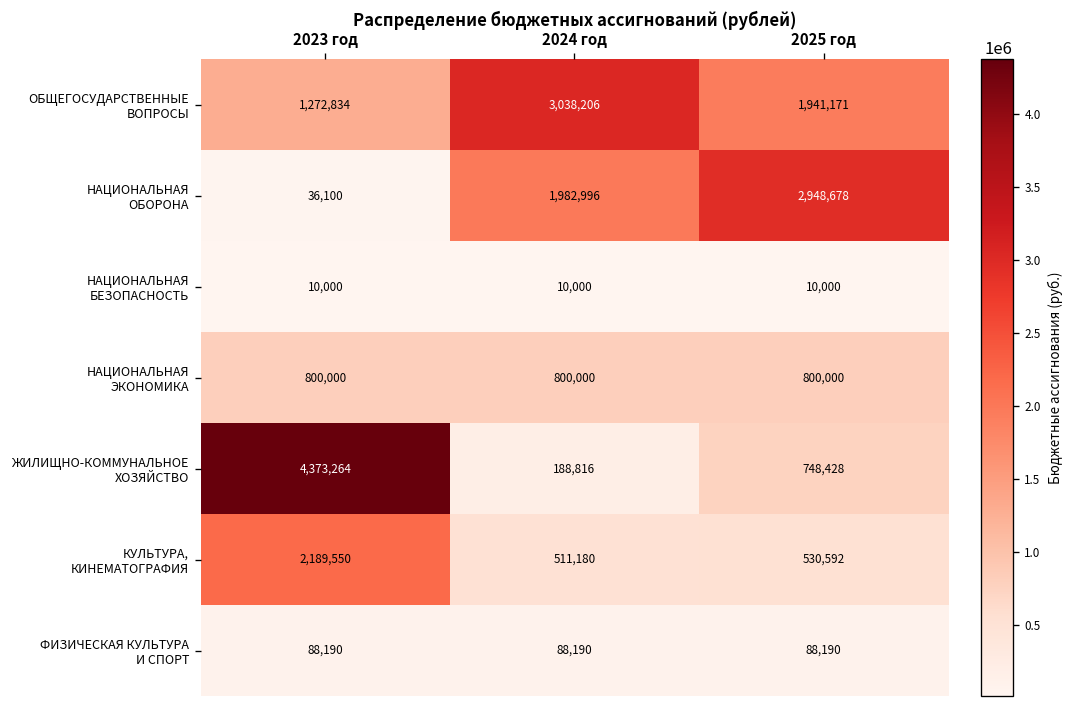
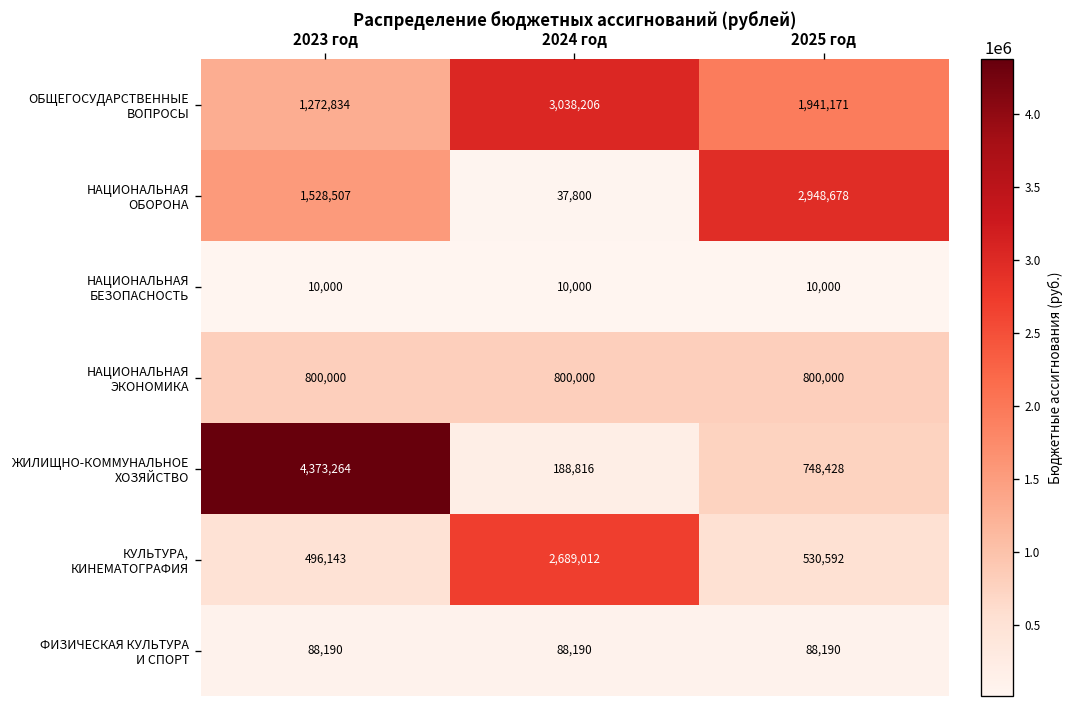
НАЦИОНАЛЬНАЯ ОБОРОНА, 2023 год: 36,100 -> 1,528,507
НАЦИОНАЛЬНАЯ ОБОРОНА, 2024 год: 1,982,996 -> 37,800
КУЛЬТУРА, КИНЕМАТОГРАФИЯ, 2023 год: 2,189,550 -> 496,143
КУЛЬТУРА, КИНЕМАТОГРАФИЯ, 2024 год: 511,180 -> 2,689,012
